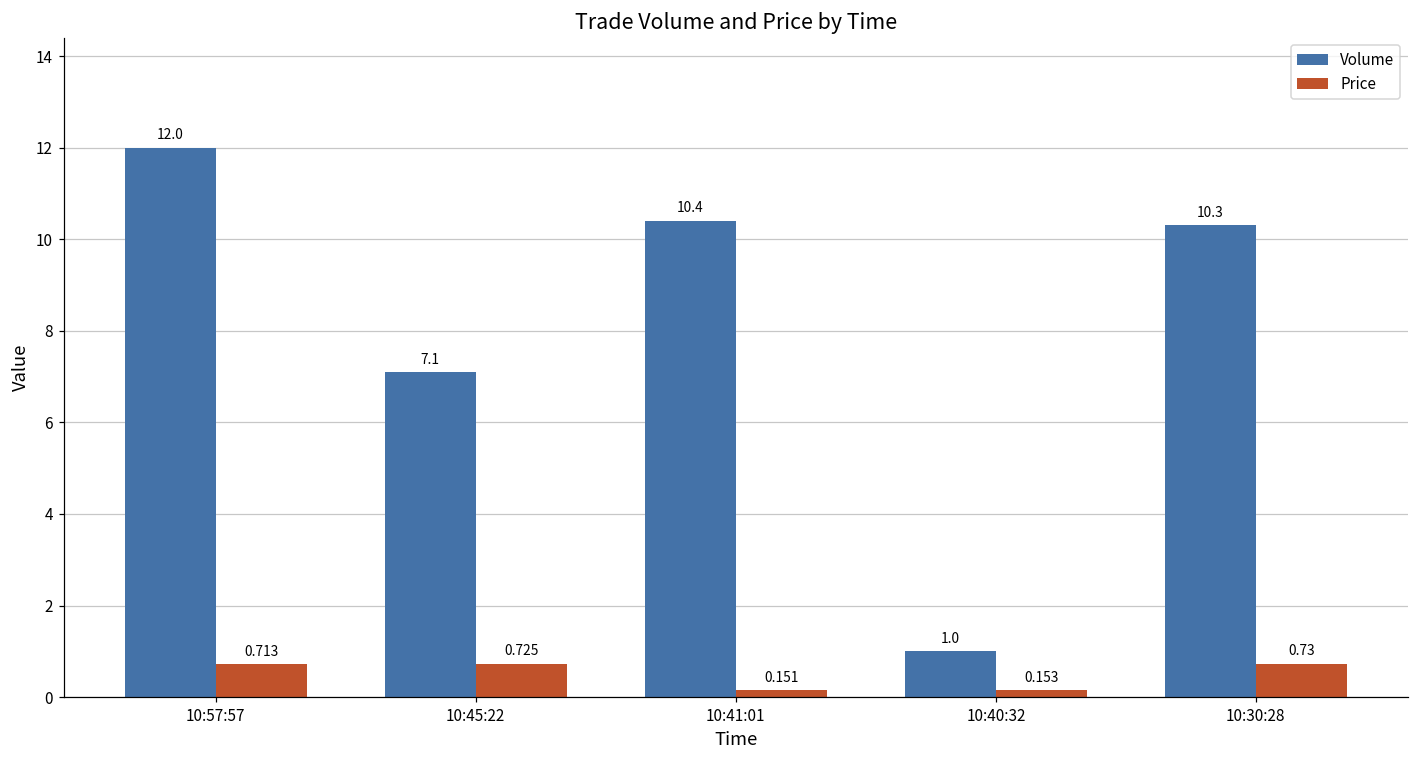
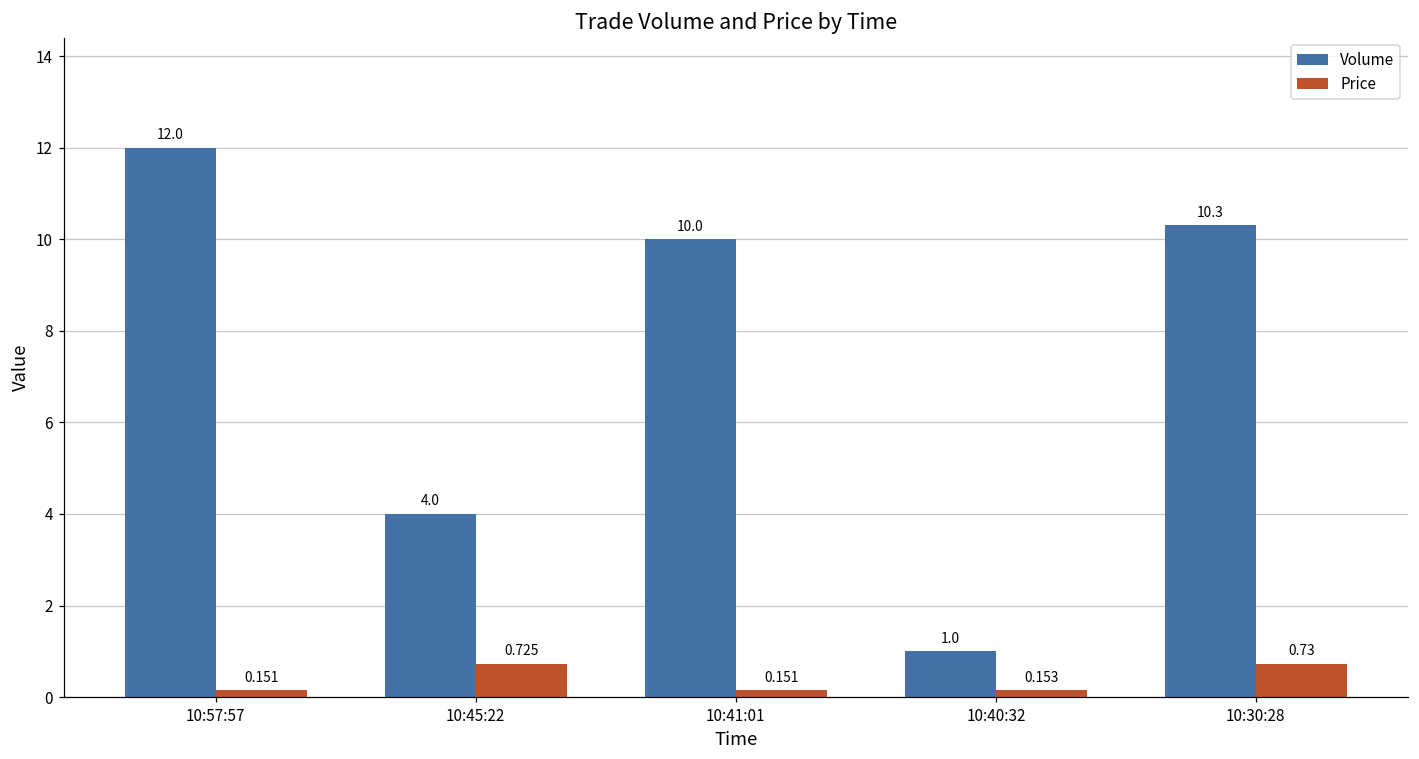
Price, 10:57:57: 0.713 -> 0.151
Volume, 10:45:22: 7.1 -> 4.0
Volume, 10:41:01: 10.4 -> 10.0
